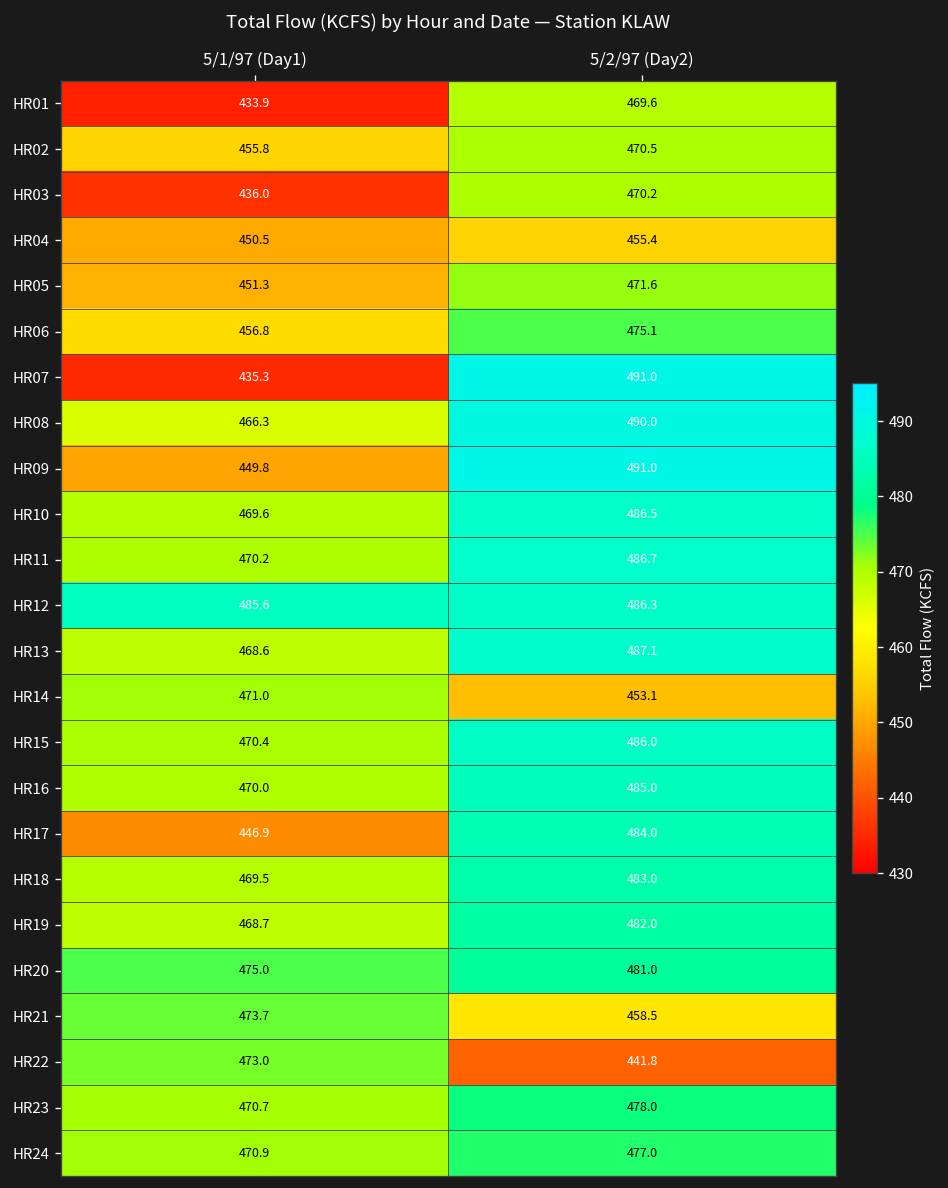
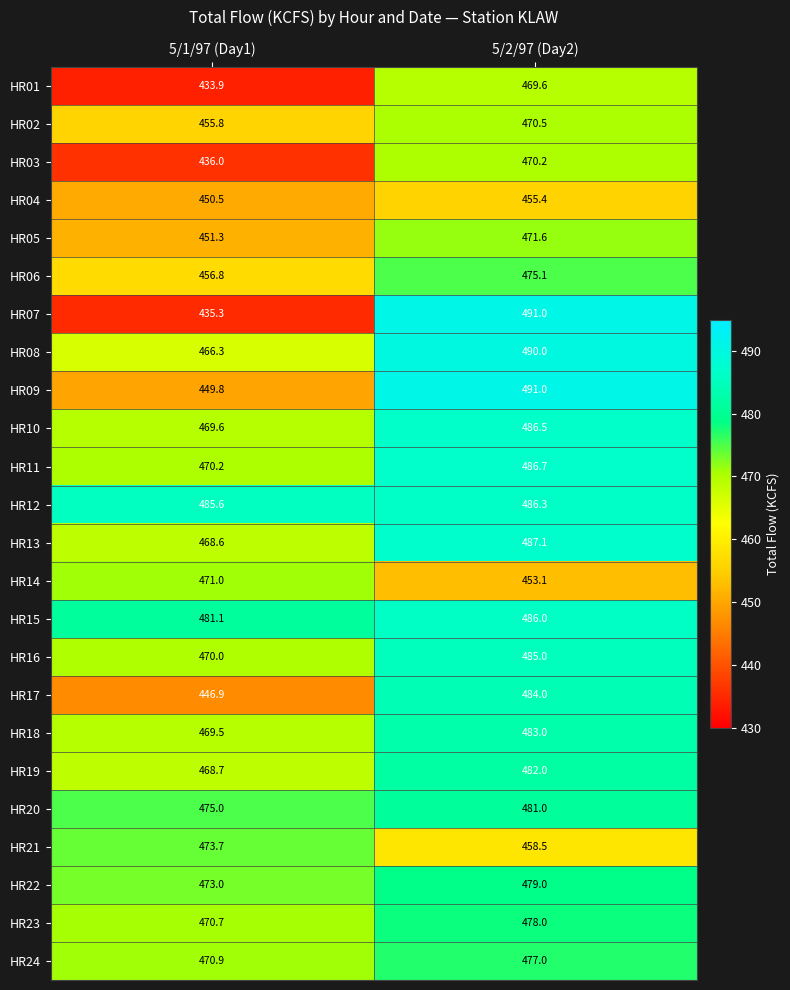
HR15, 5/1/97 (Day1): 470.4 -> 481.1
HR22, 5/2/97 (Day2): 441.8 -> 479.0
